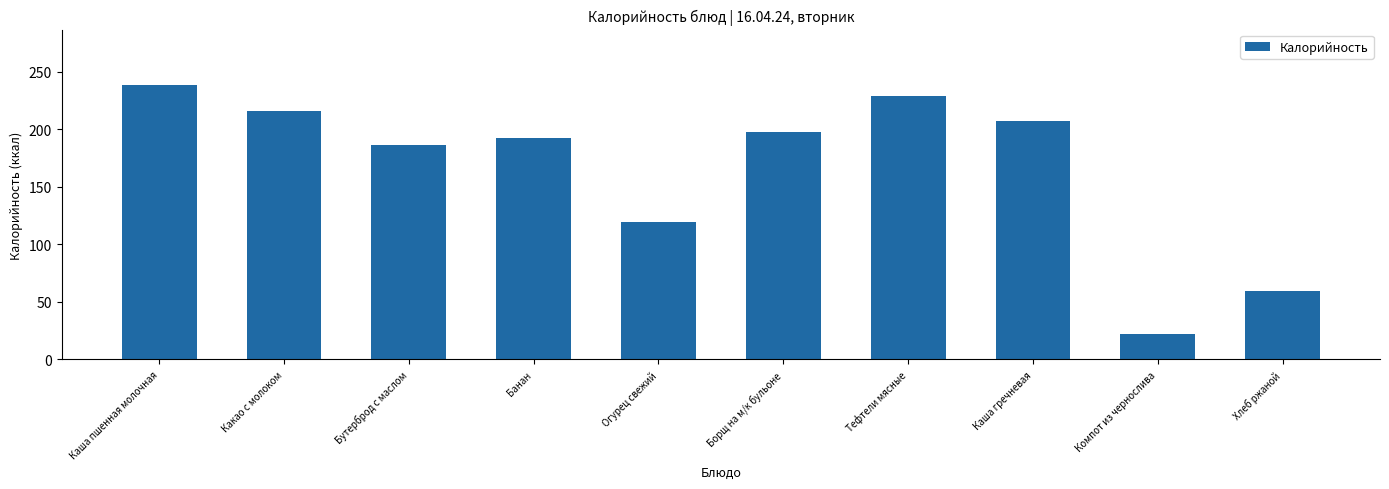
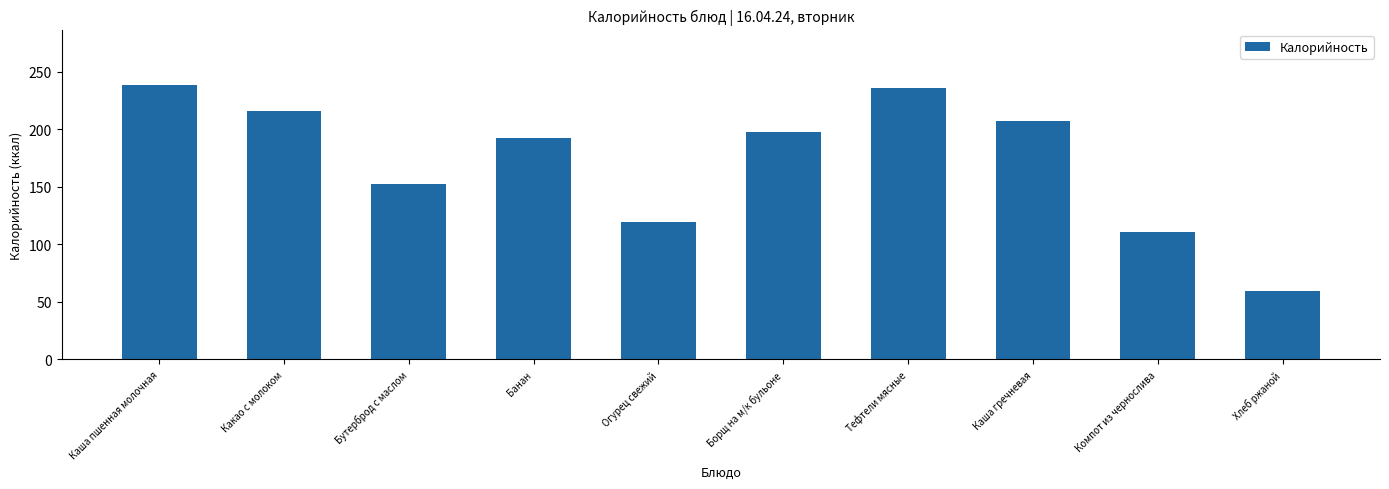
Бутерброд с маслом: 186 -> 153
Тефтели мясные: 229 -> 236
Компот из чернослива: 22 -> 111
